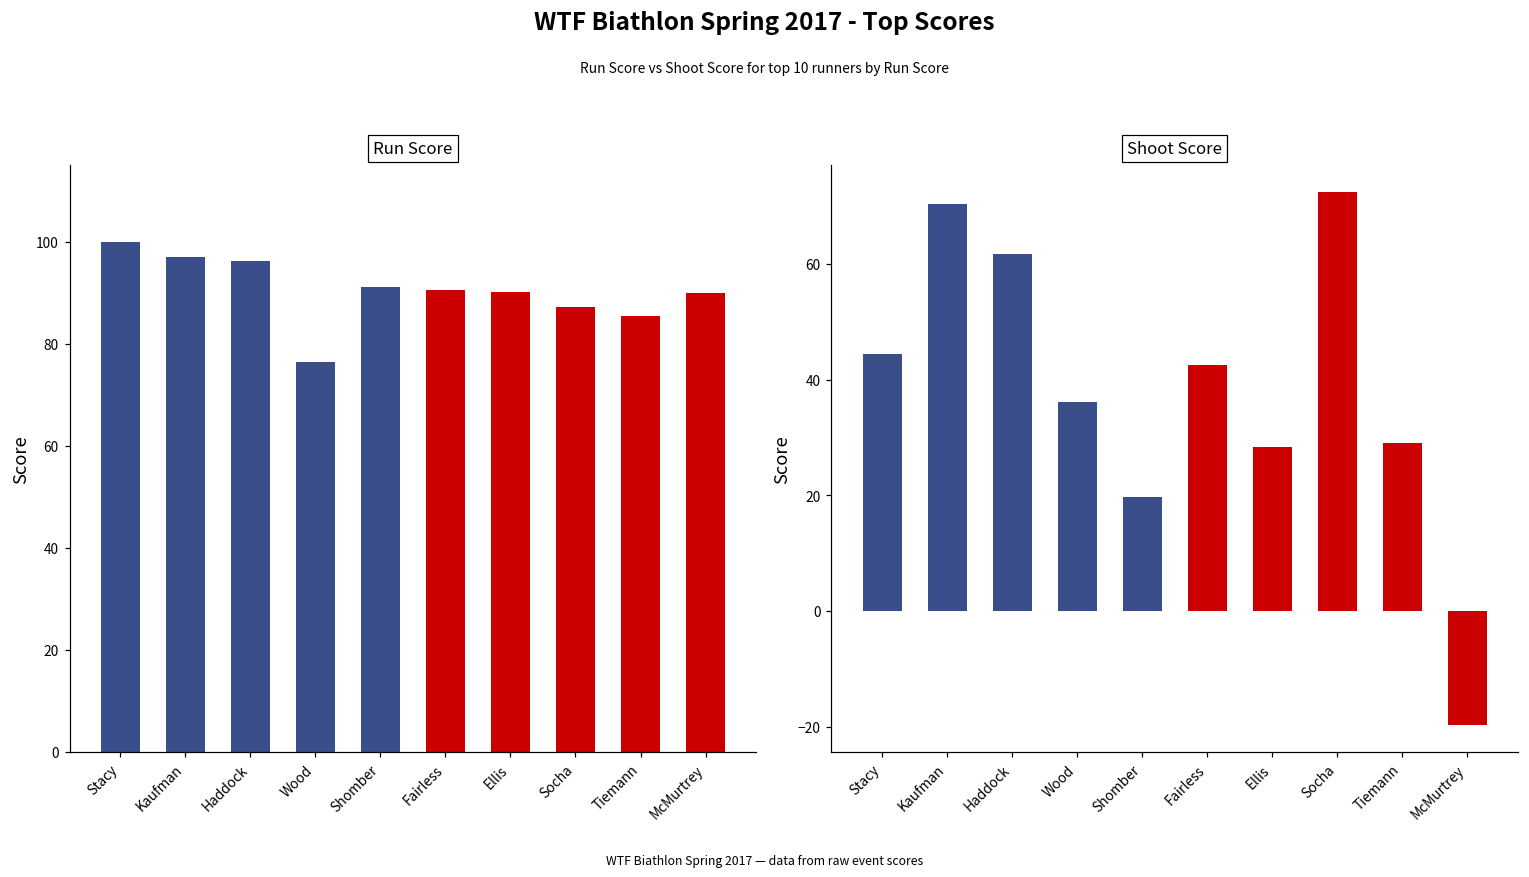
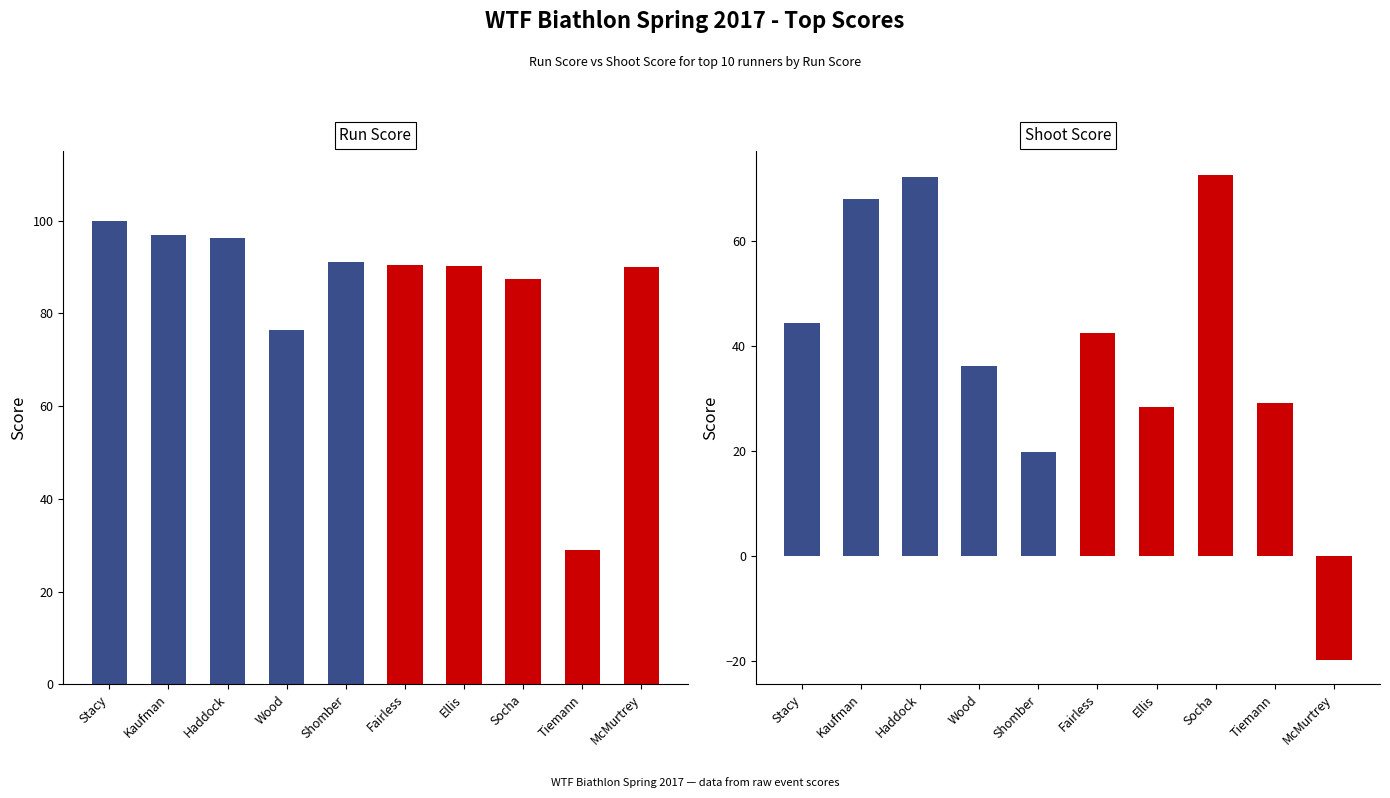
Run Score, Tiemann: 86 -> 29
Shoot Score, Kaufman: 70 -> 68
Shoot Score, Haddock: 62 -> 72
